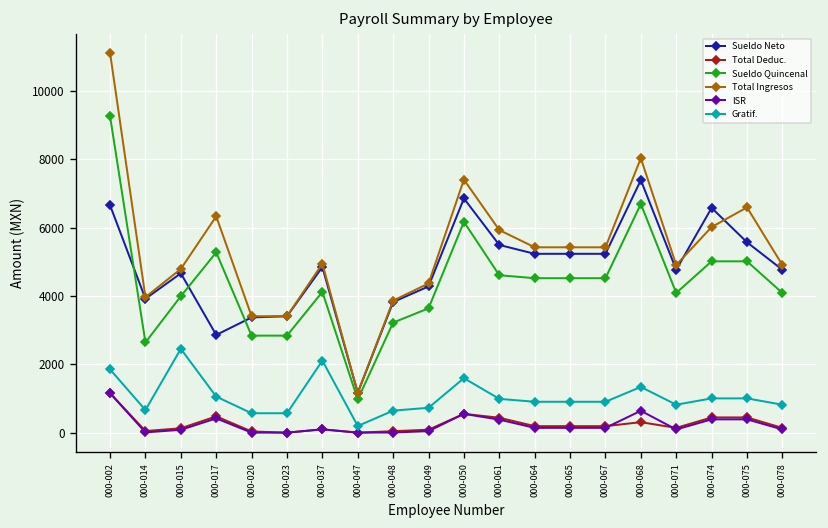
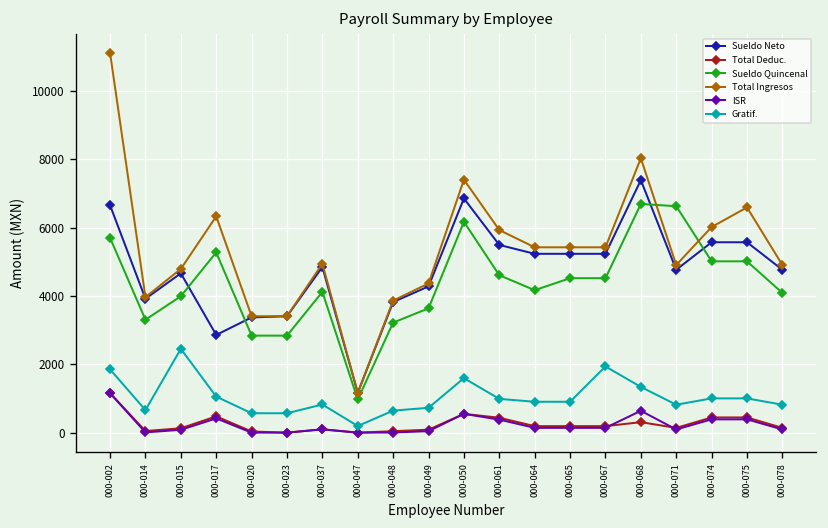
Sueldo Quincenal, 000-002: 9300 -> 5700
Sueldo Quincenal, 000-014: 2600 -> 3300
Gratif., 000-037: 2100 -> 800
Sueldo Quincenal, 000-064: 4500 -> 4200
Gratif., 000-067: 900 -> 1900
Sueldo Quincenal, 000-071: 4100 -> 6600
Sueldo Neto, 000-074: 6600 -> 5600
